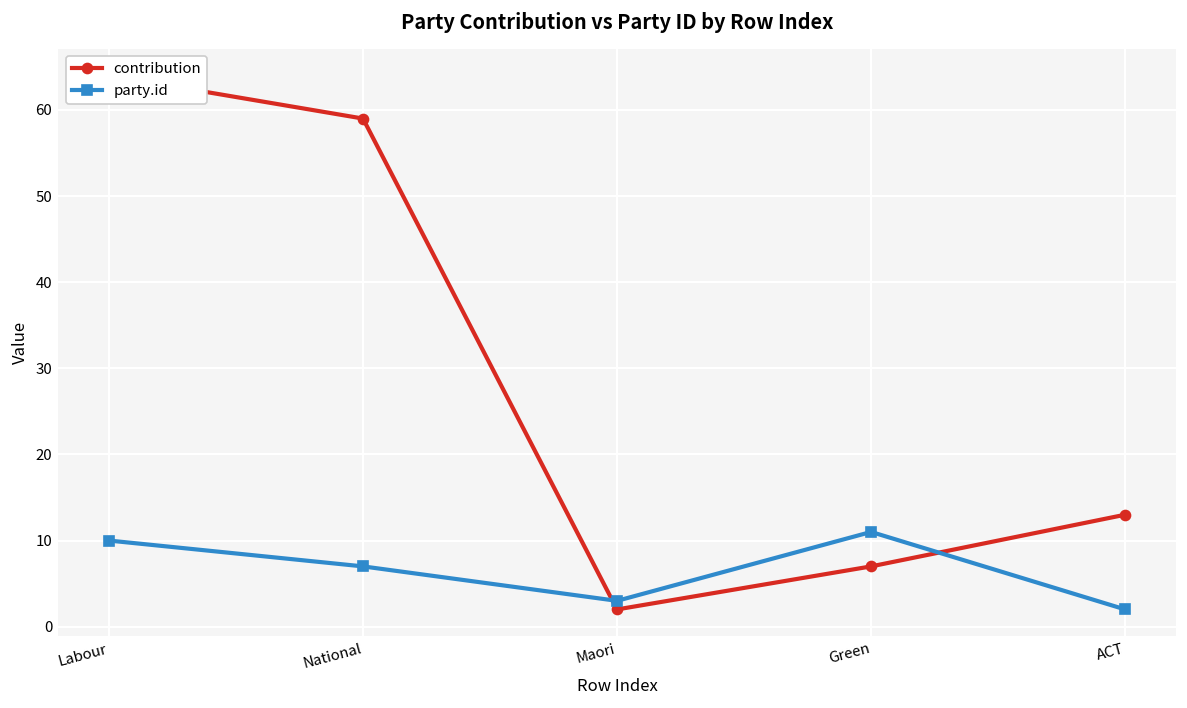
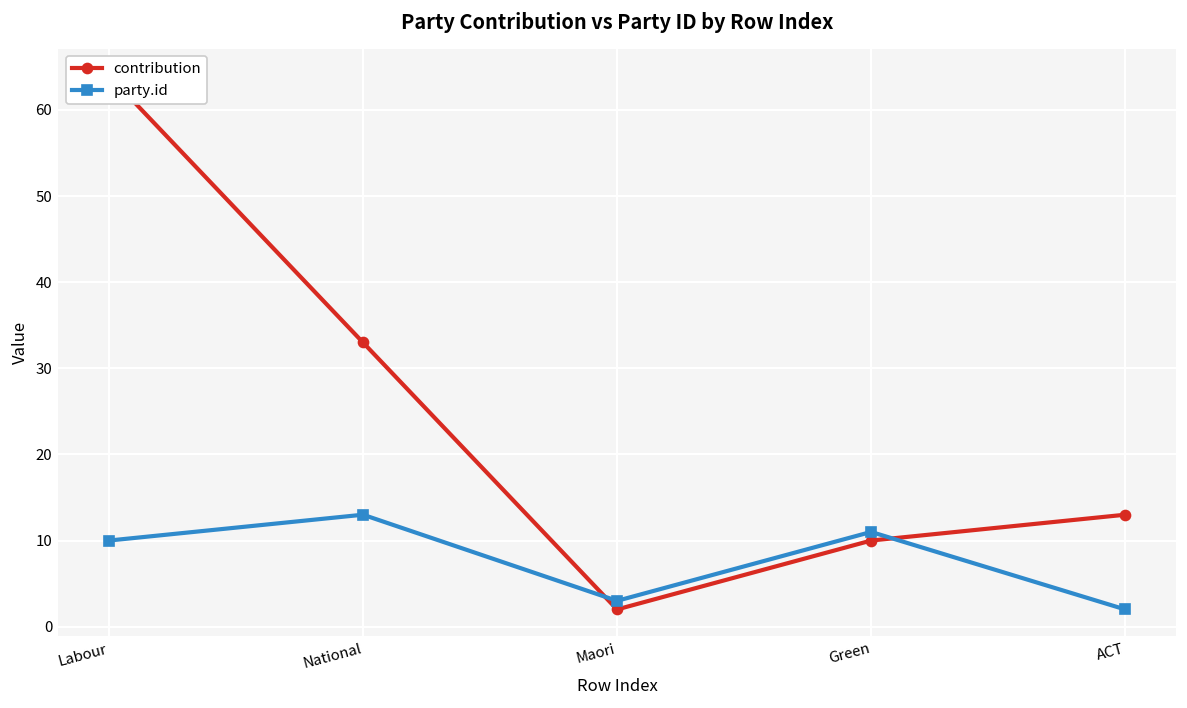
contribution, National: 59 -> 33
party.id, National: 7 -> 13
contribution, Green: 7 -> 10
